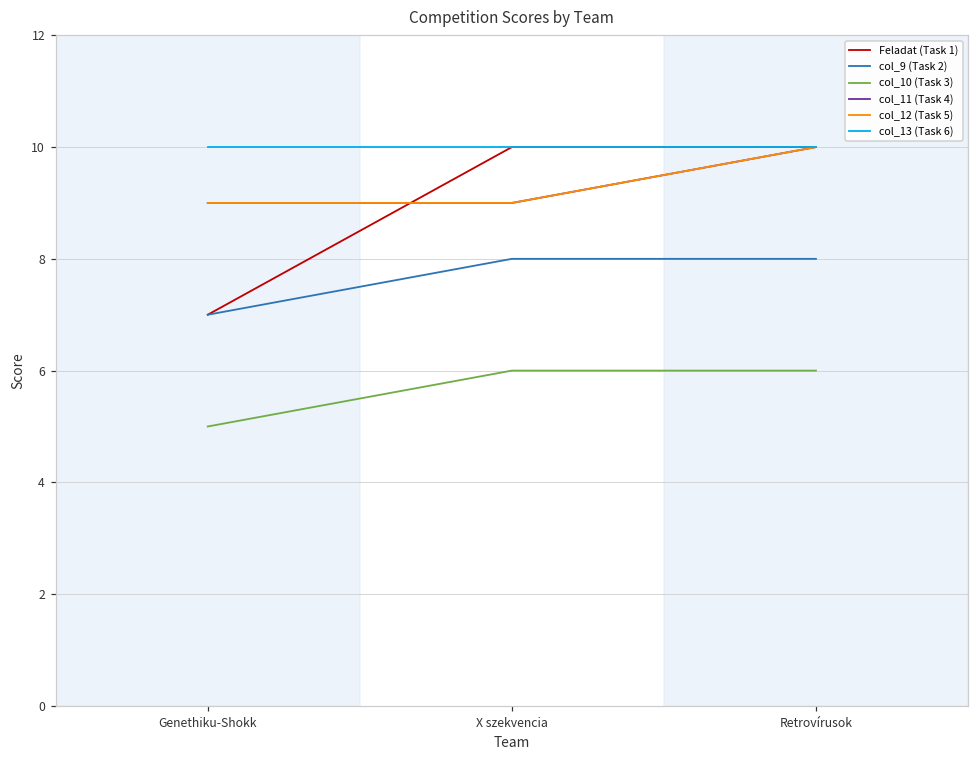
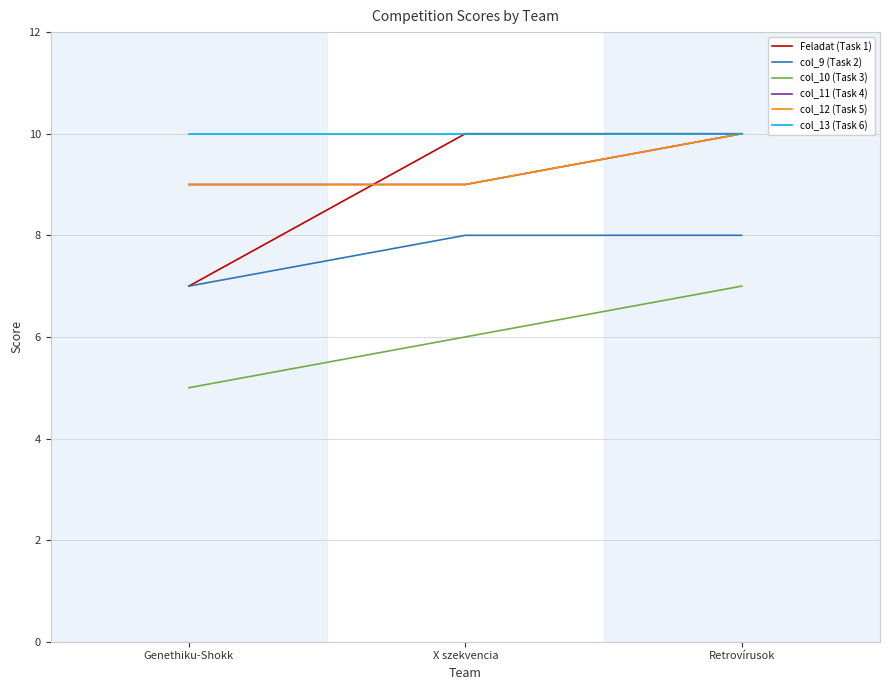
col_10 (Task 3), Retrovírusok: 6 -> 7
